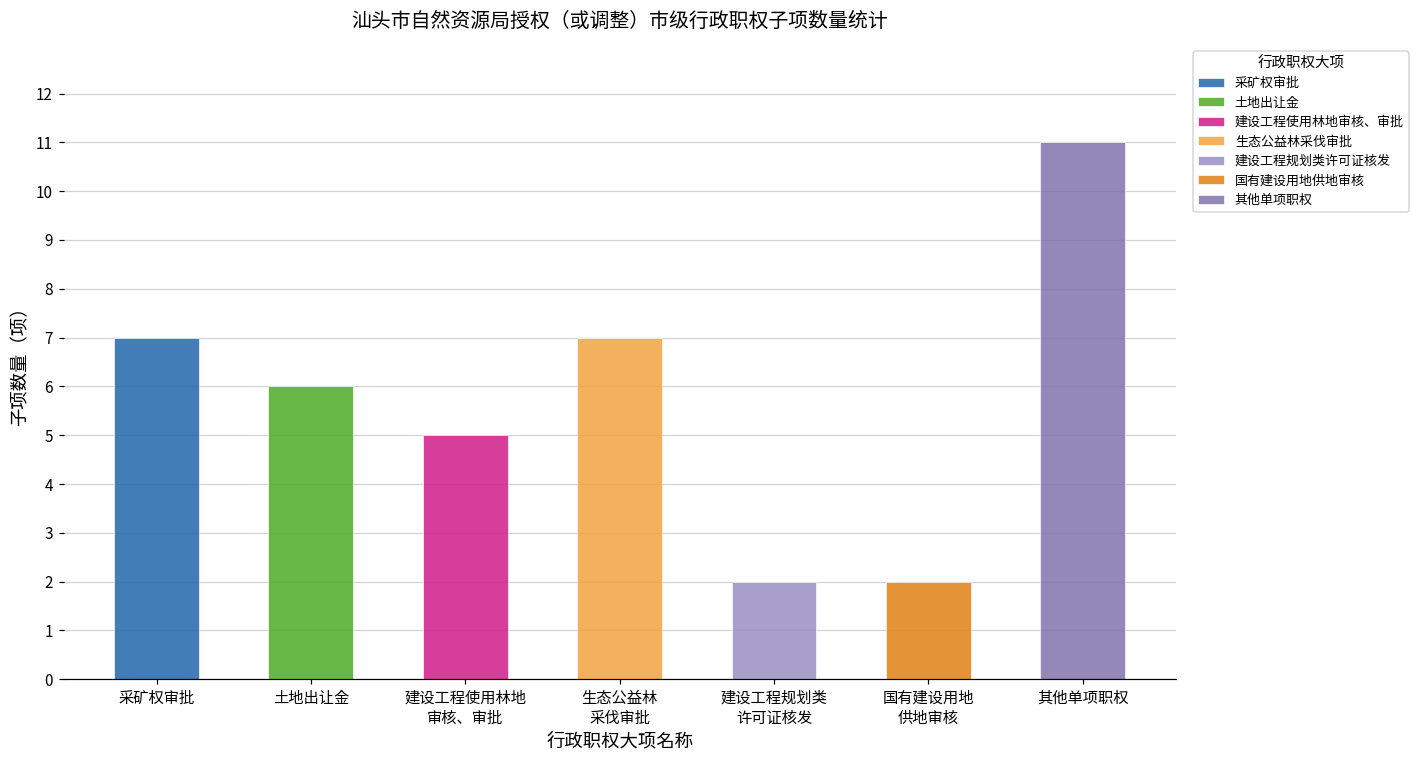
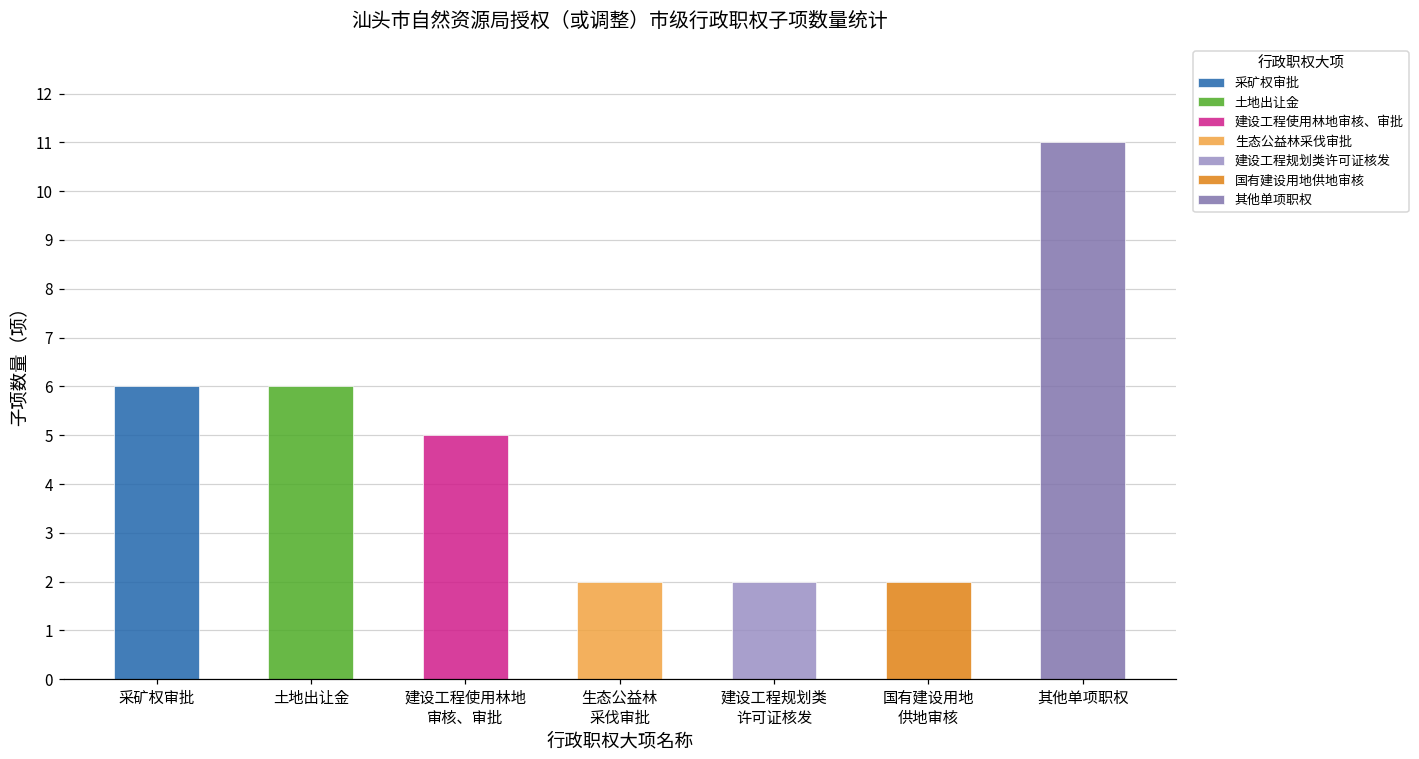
采矿权审批: 7 -> 6
生态公益林 采伐审批: 7 -> 2
